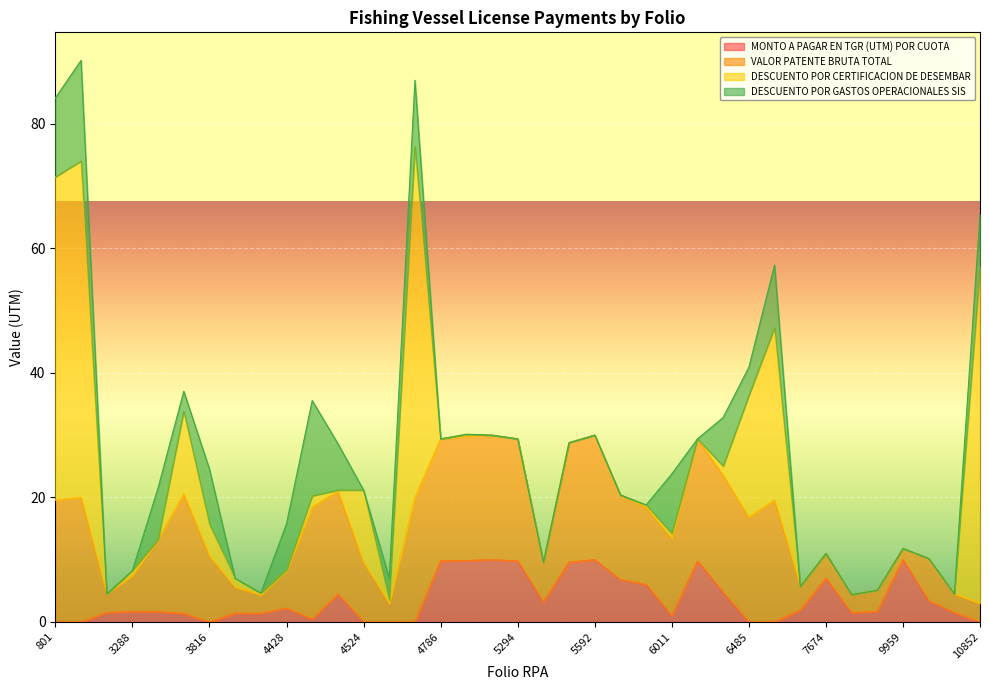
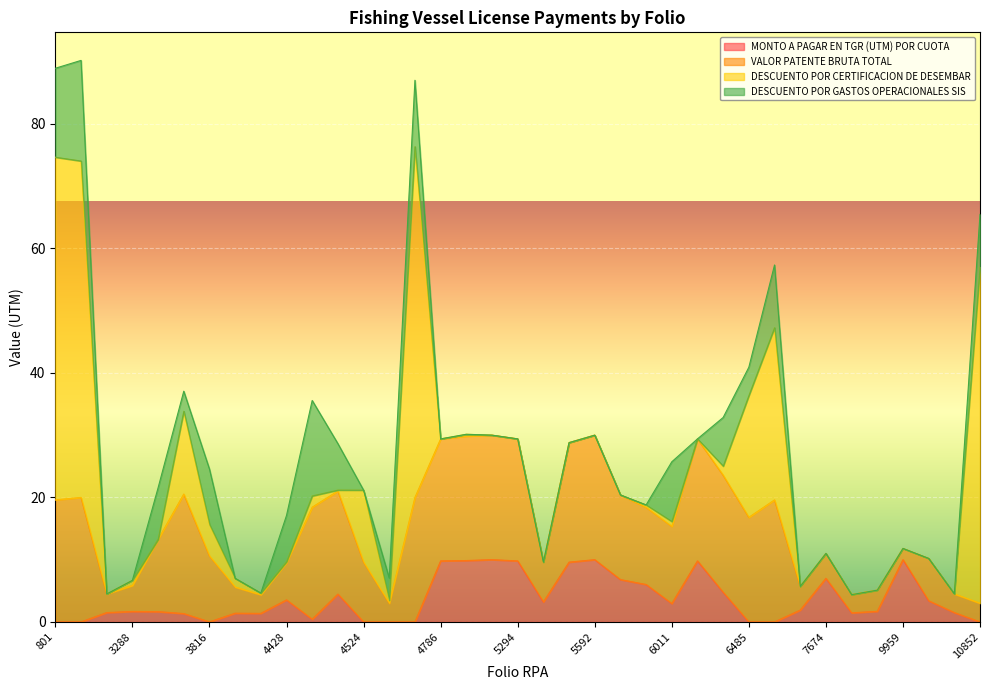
DESCUENTO POR CERTIFICACION DE DESEMBAR, 801: 52 -> 55
DESCUENTO POR GASTOS OPERACIONALES SIS, 801: 13 -> 14
VALOR PATENTE BRUTA TOTAL, 3288: 6 -> 4
MONTO A PAGAR EN TGR (UTM) POR CUOTA, 4428: 2 -> 4
MONTO A PAGAR EN TGR (UTM) POR CUOTA, 6011: 1 -> 3
